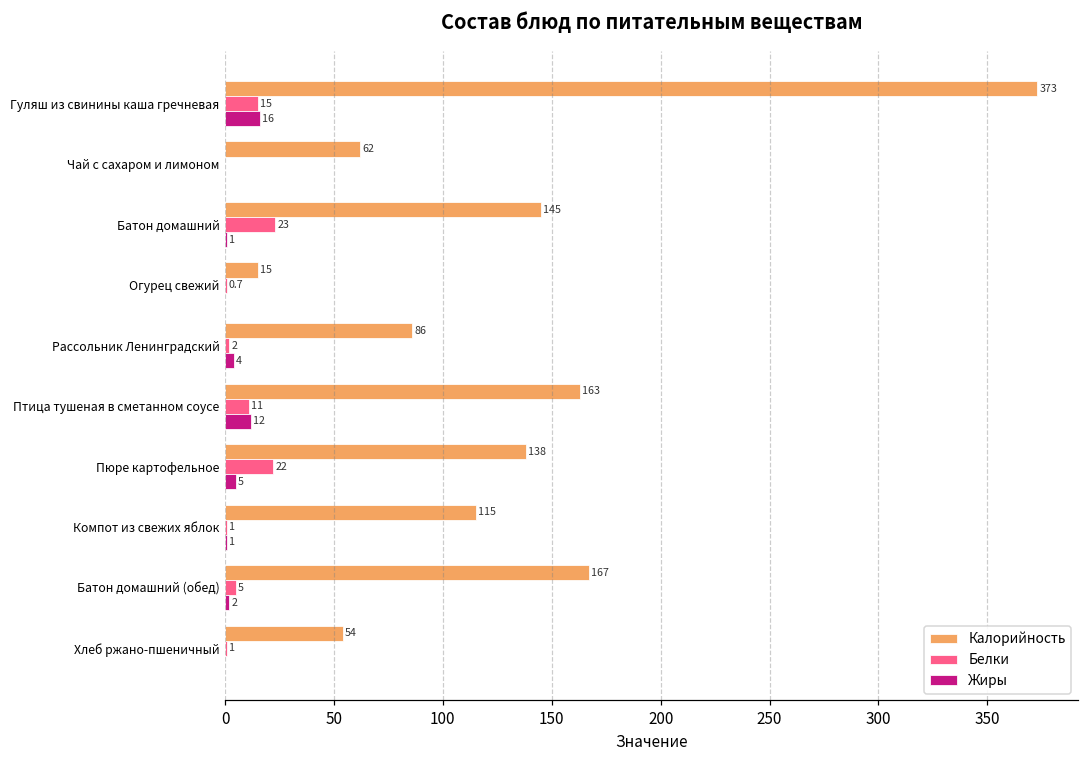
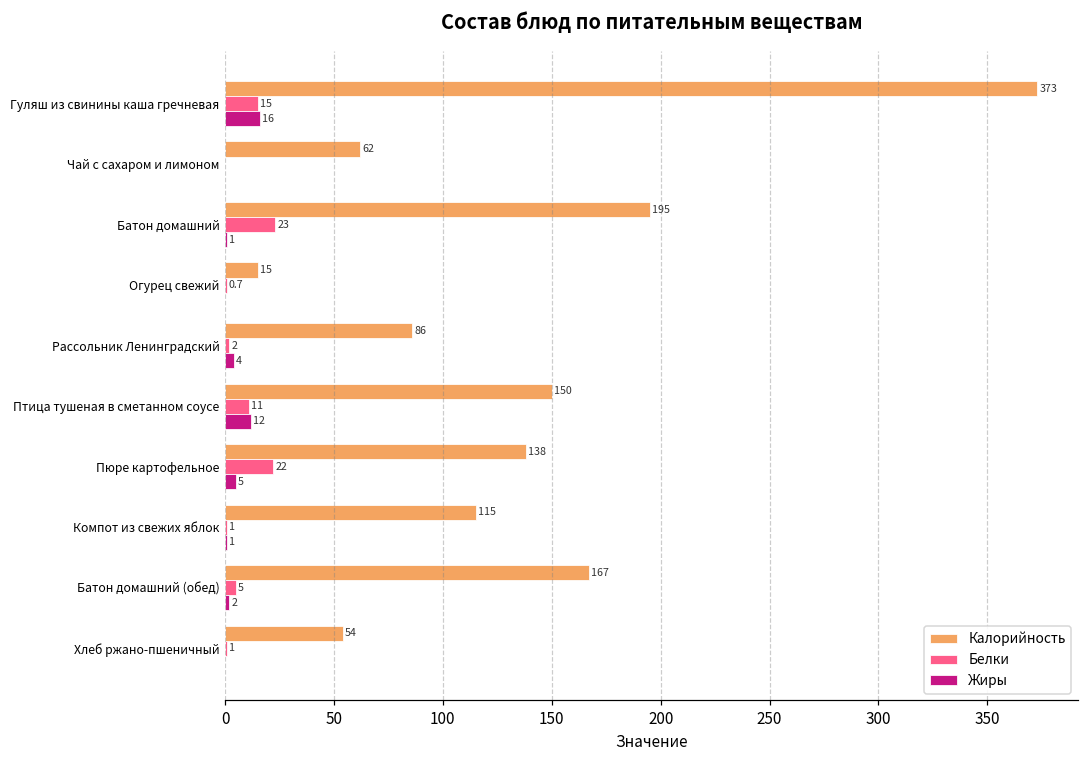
Калорийность, Батон домашний: 145 -> 195
Калорийность, Птица тушеная в сметанном соусе: 163 -> 150
